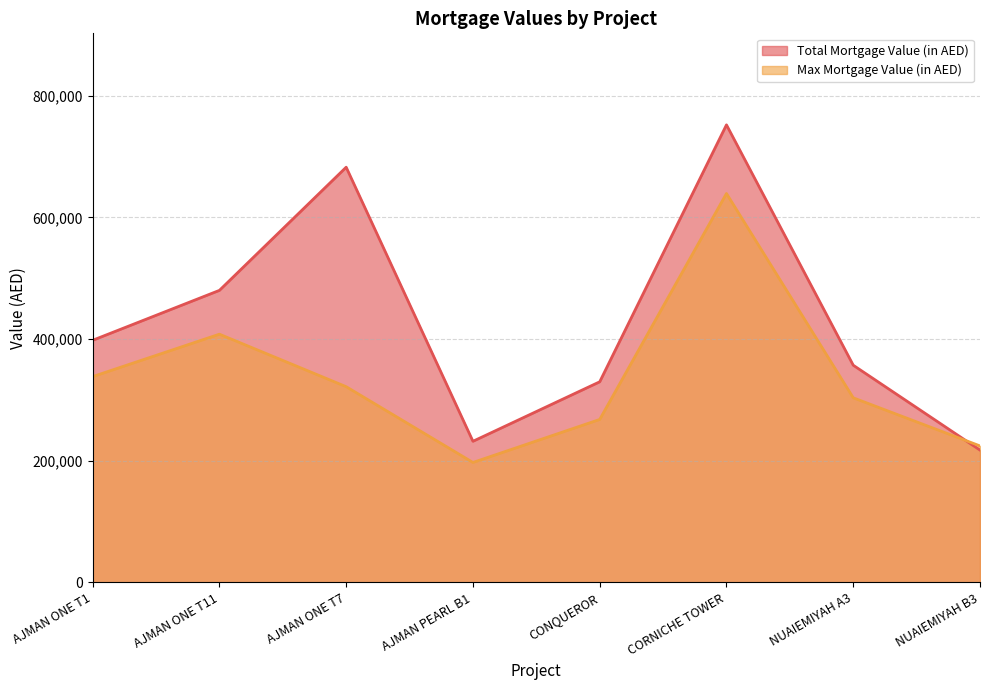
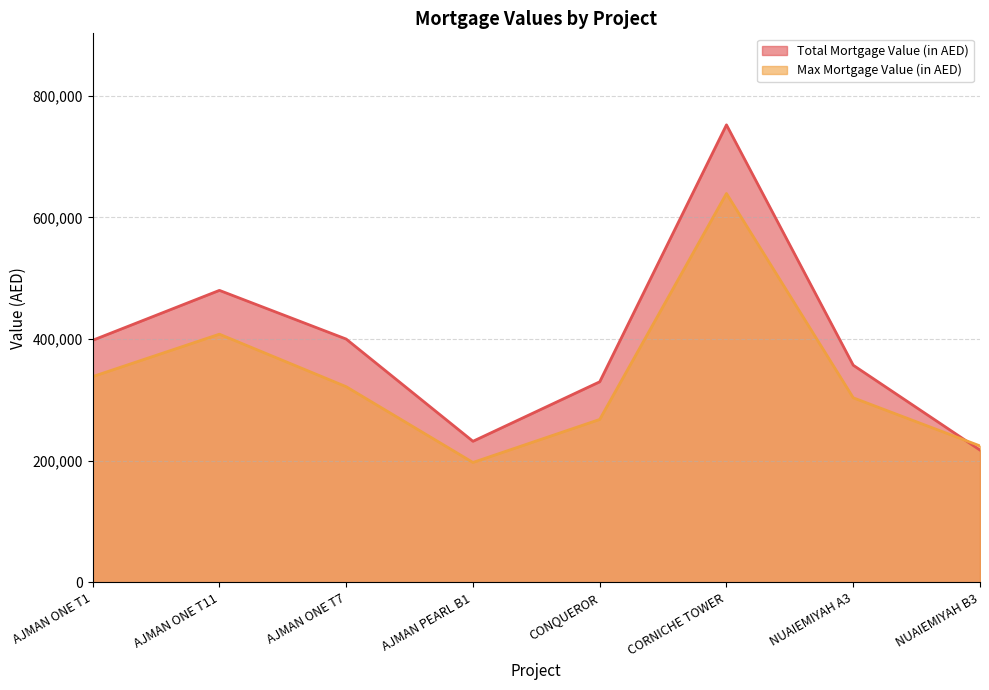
Total Mortgage Value (in AED), AJMAN ONE T7: 680,000 -> 400,000
